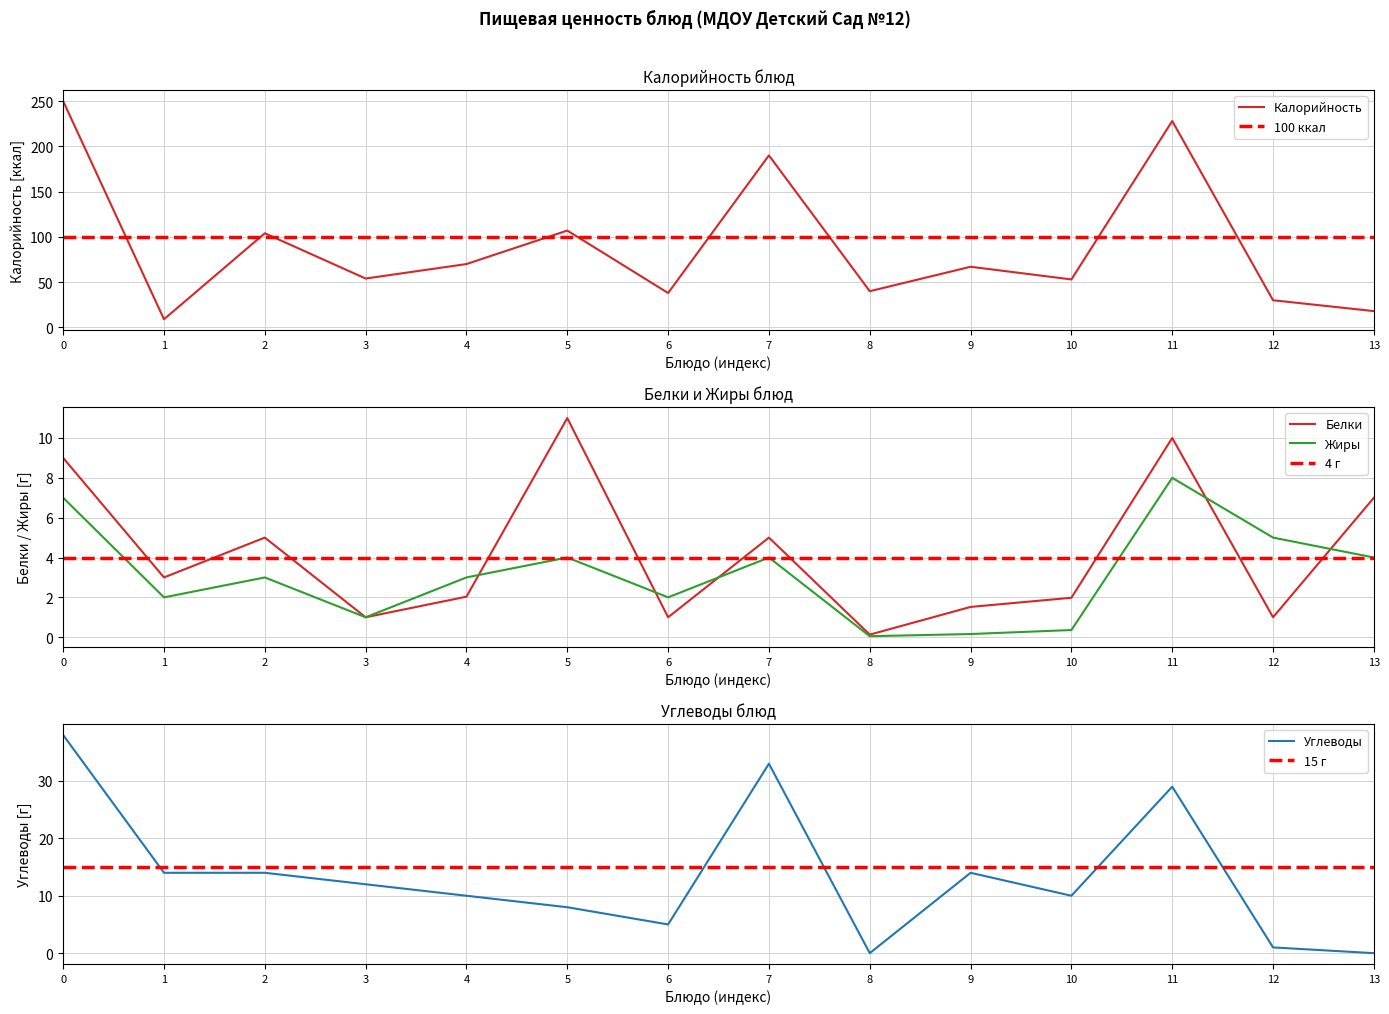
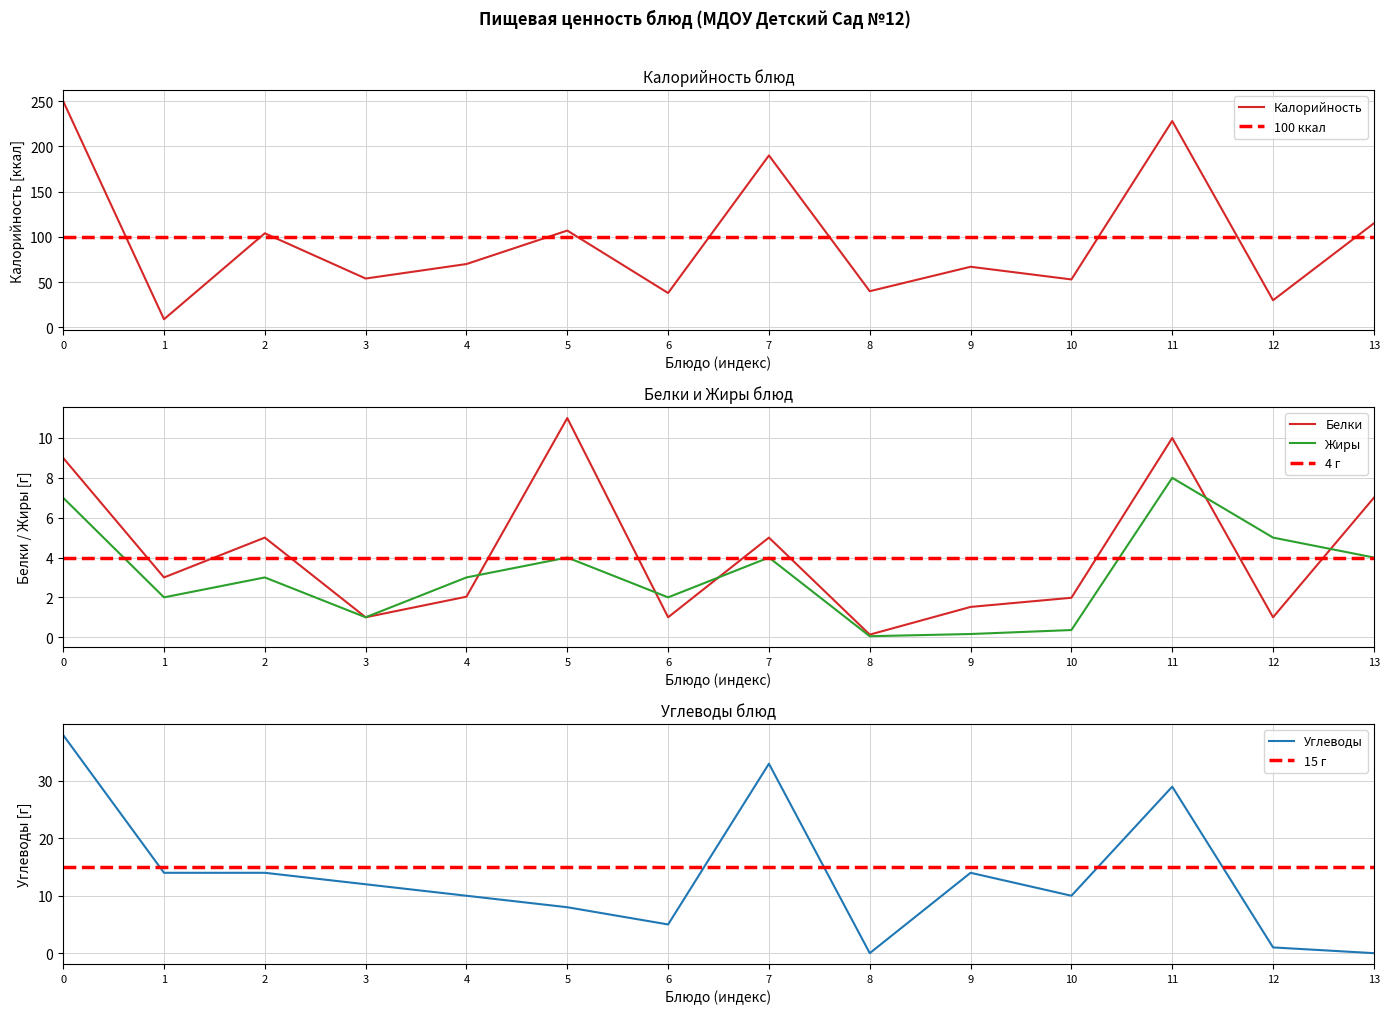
Калорийность блюд, 13: 20 -> 120
